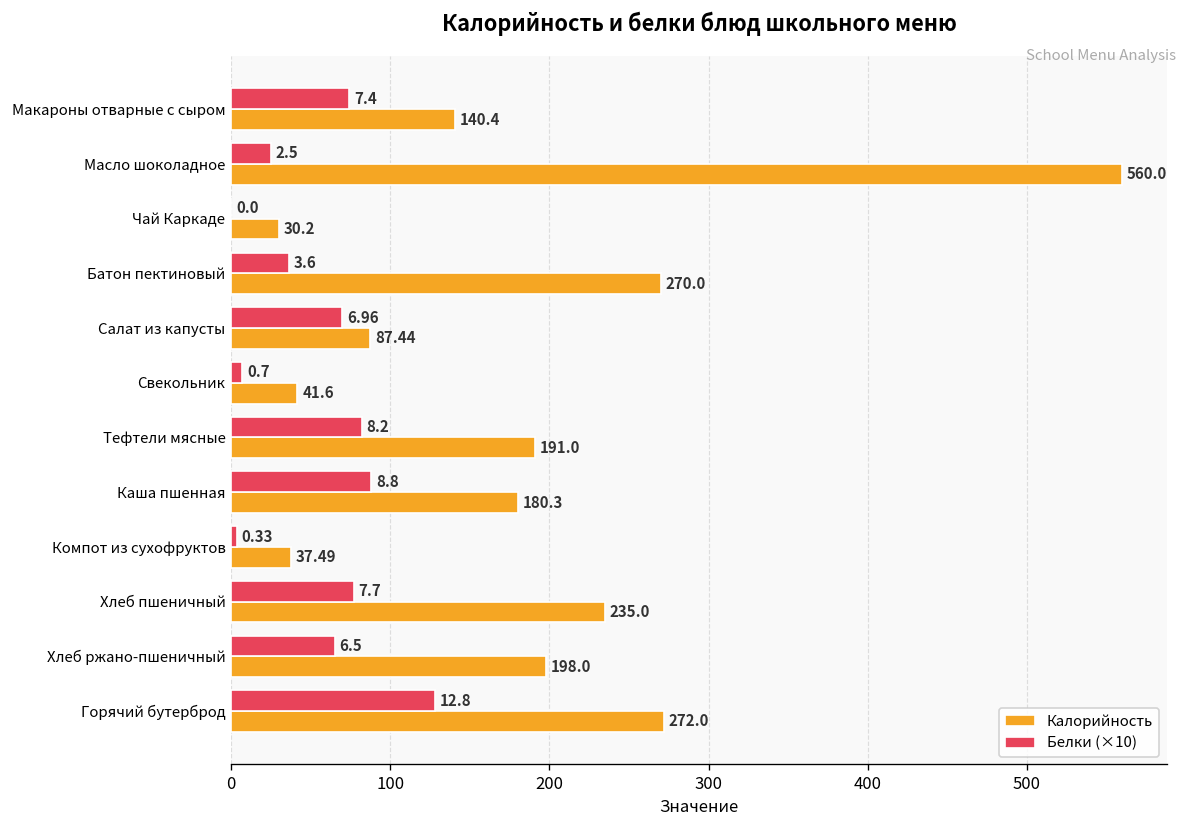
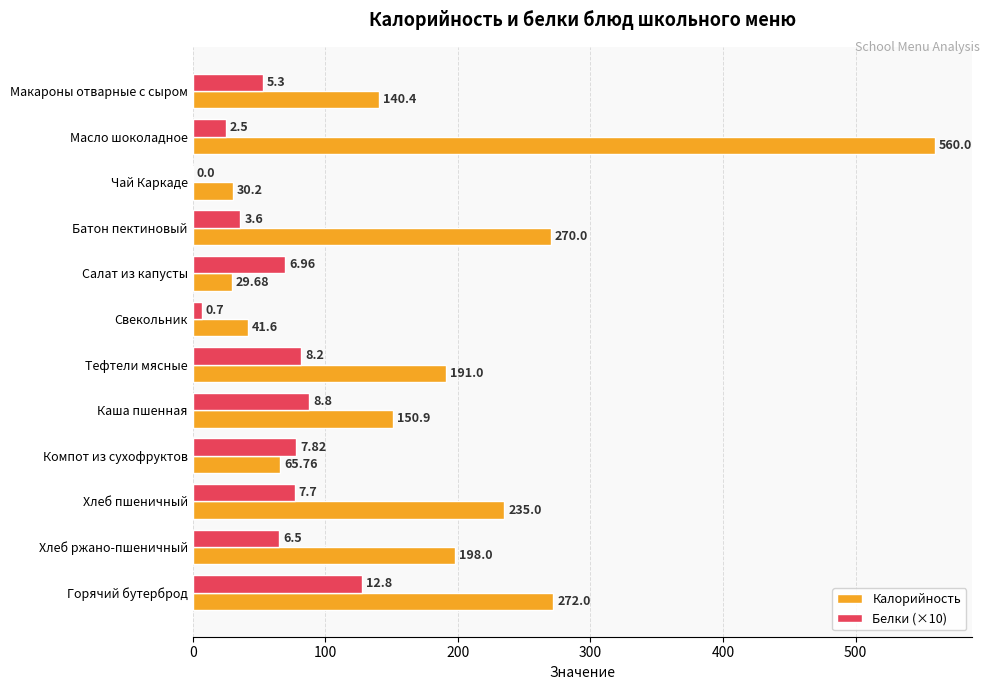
Белки (×10), Макароны отварные с сыром: 7.4 -> 5.3
Калорийность, Салат из капусты: 87.44 -> 29.68
Калорийность, Каша пшенная: 180.3 -> 150.9
Белки (×10), Компот из сухофруктов: 0.33 -> 7.82
Калорийность, Компот из сухофруктов: 37.49 -> 65.76
